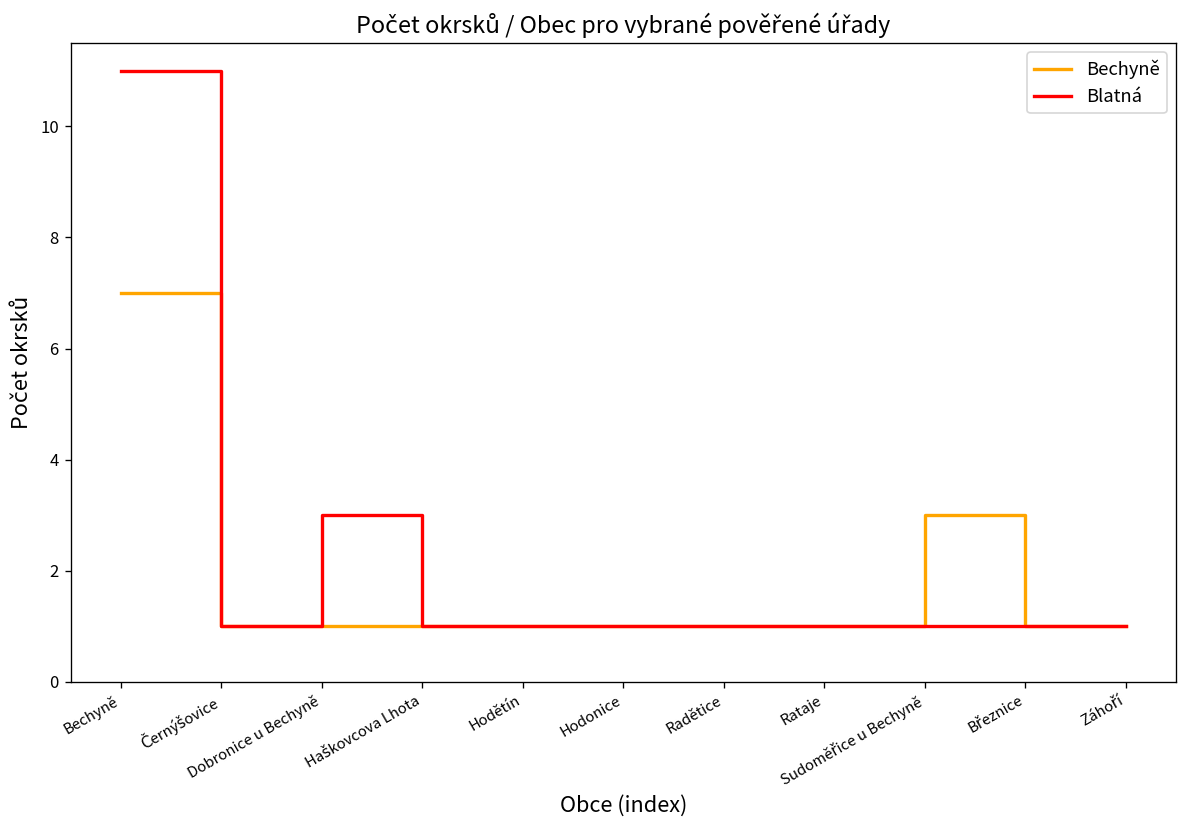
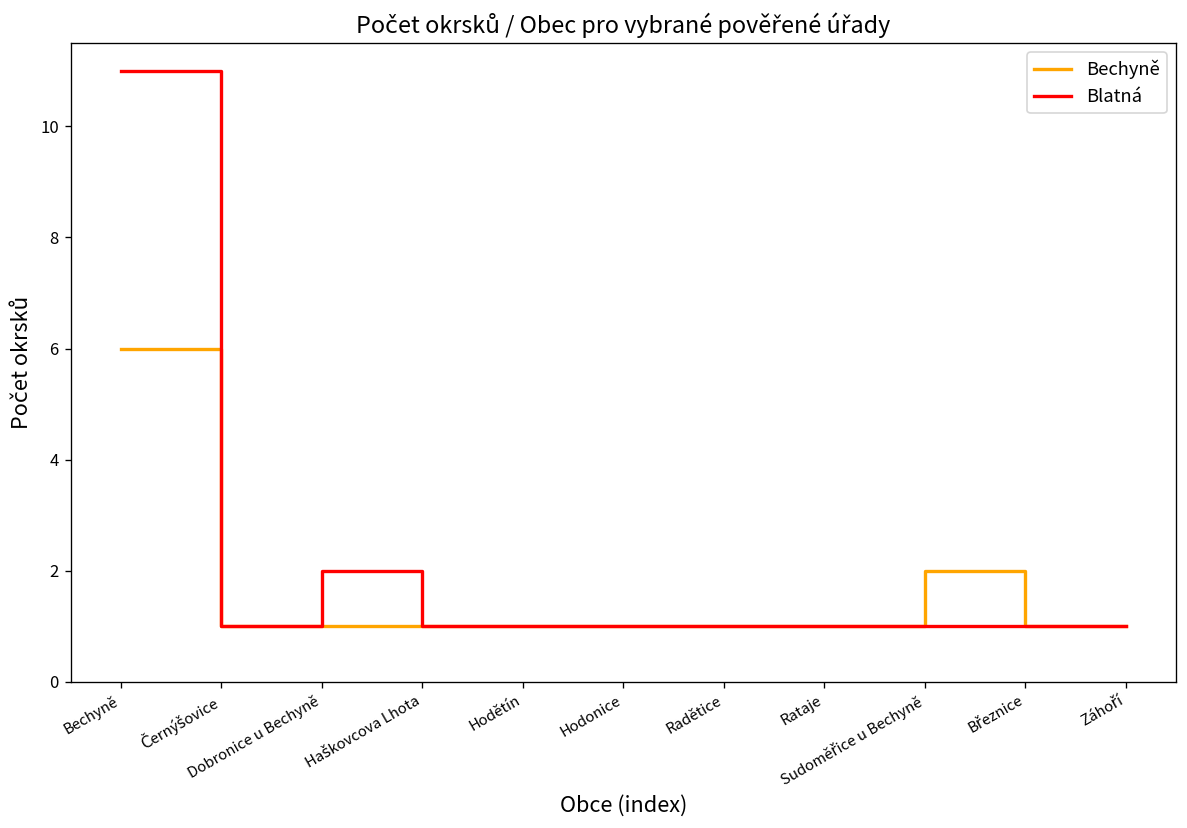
Bechyně, Bechyně: 7 -> 6
Blatná, Dobronice u Bechyně: 3 -> 2
Bechyně, Sudoměřice u Bechyně: 3 -> 2
